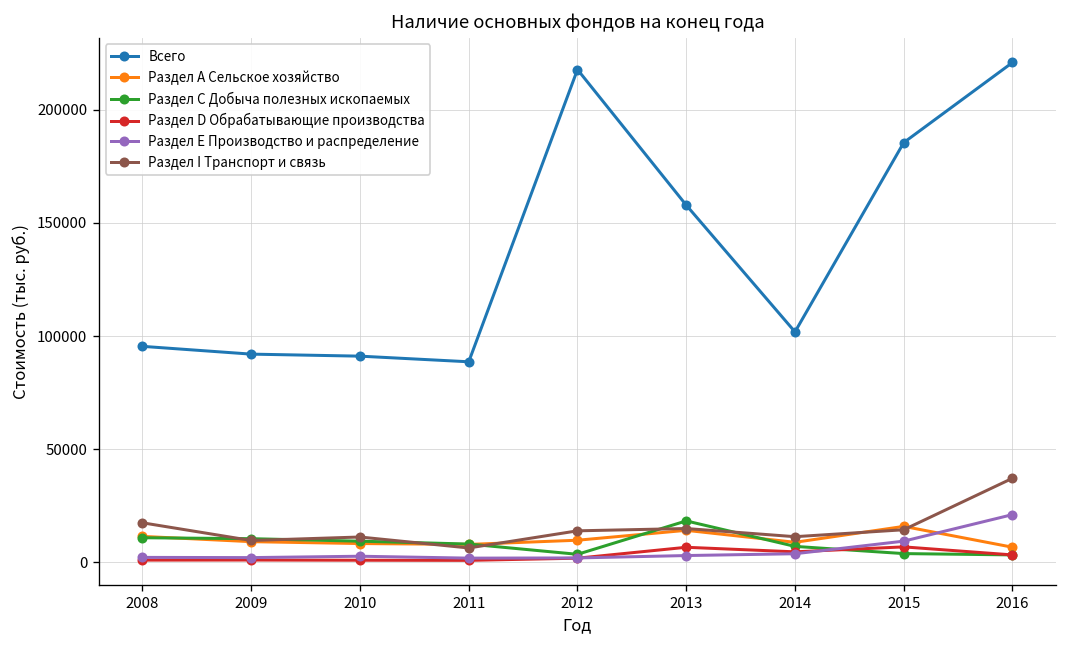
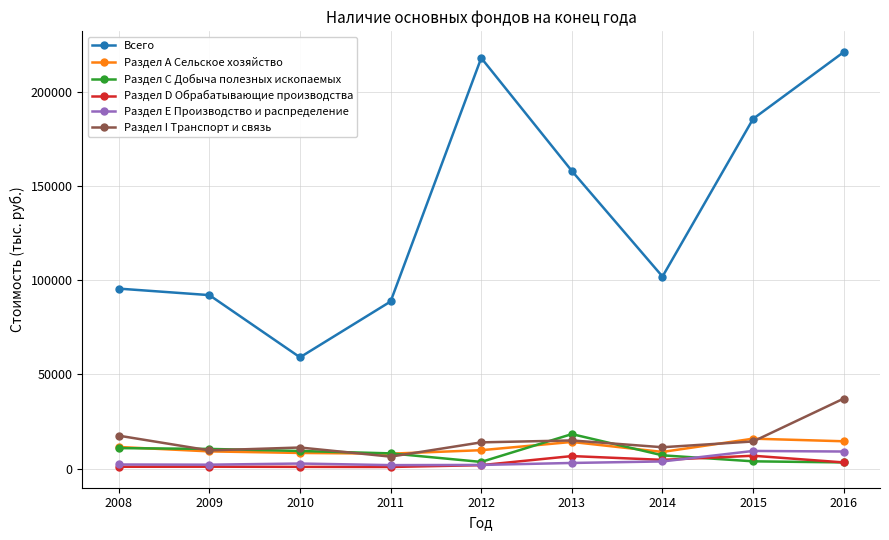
Всего, 2010: 91000 -> 59000
Раздел А Сельское хозяйство, 2016: 7000 -> 15000
Раздел Е Производство и распределение, 2016: 21000 -> 9000
